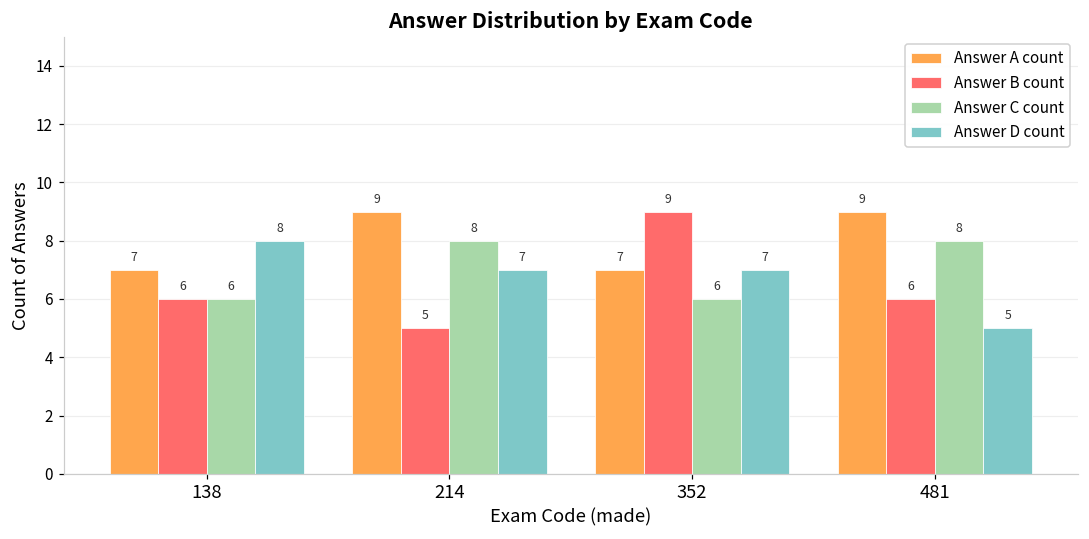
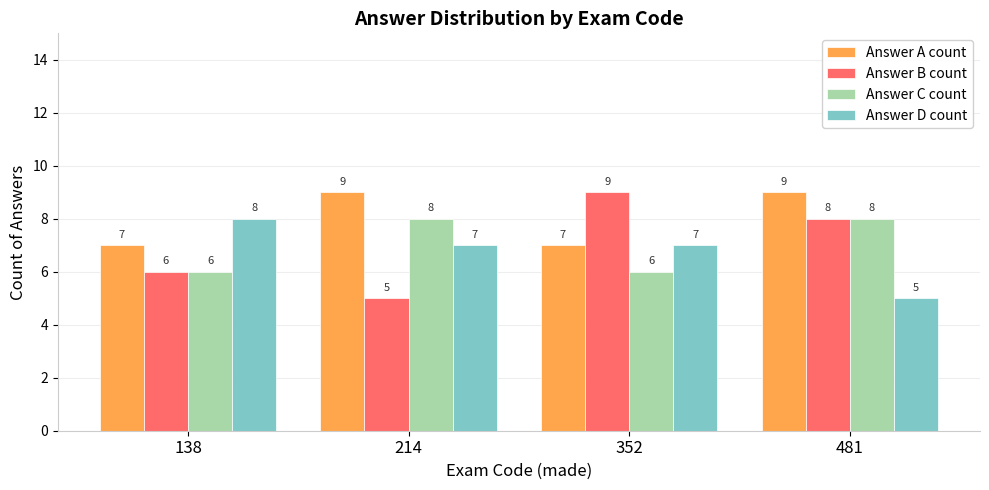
Answer B count, 481: 6 -> 8
